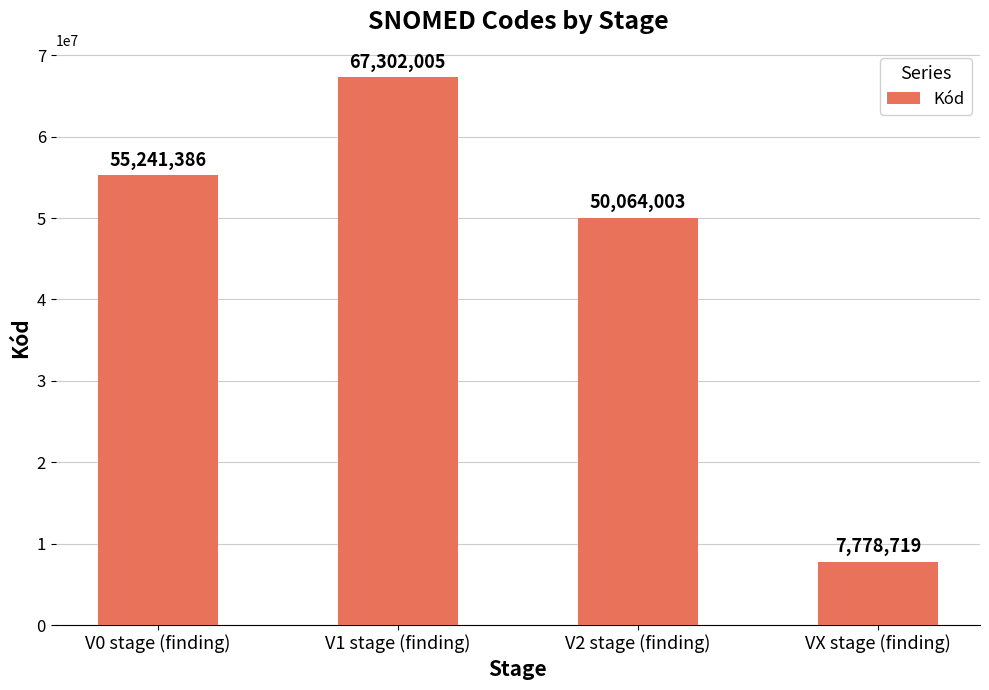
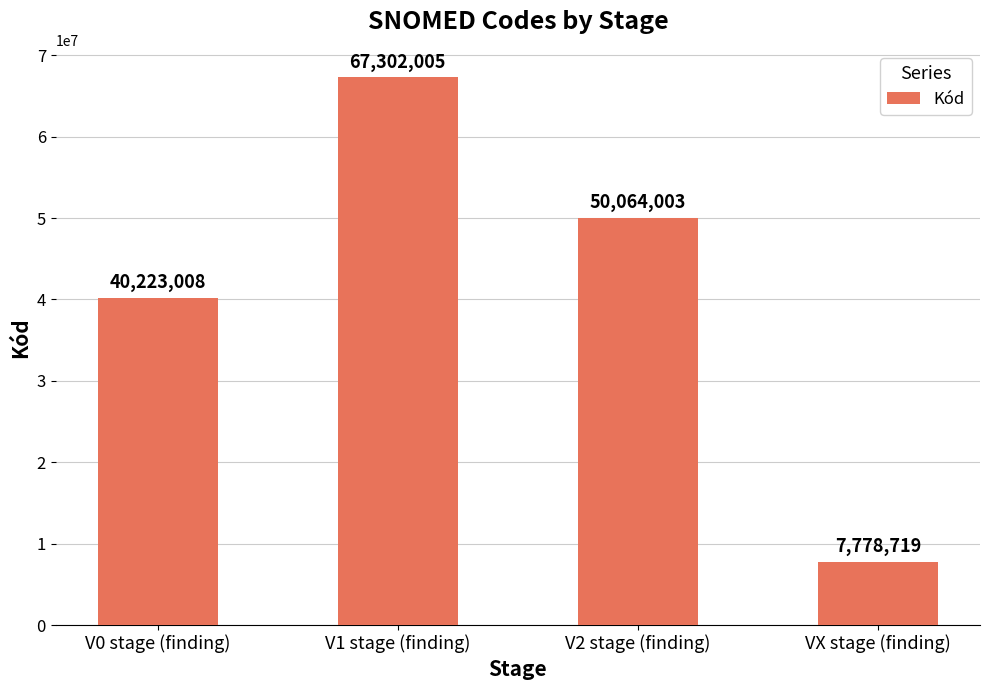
V0 stage (finding): 55,241,386 -> 40,223,008
